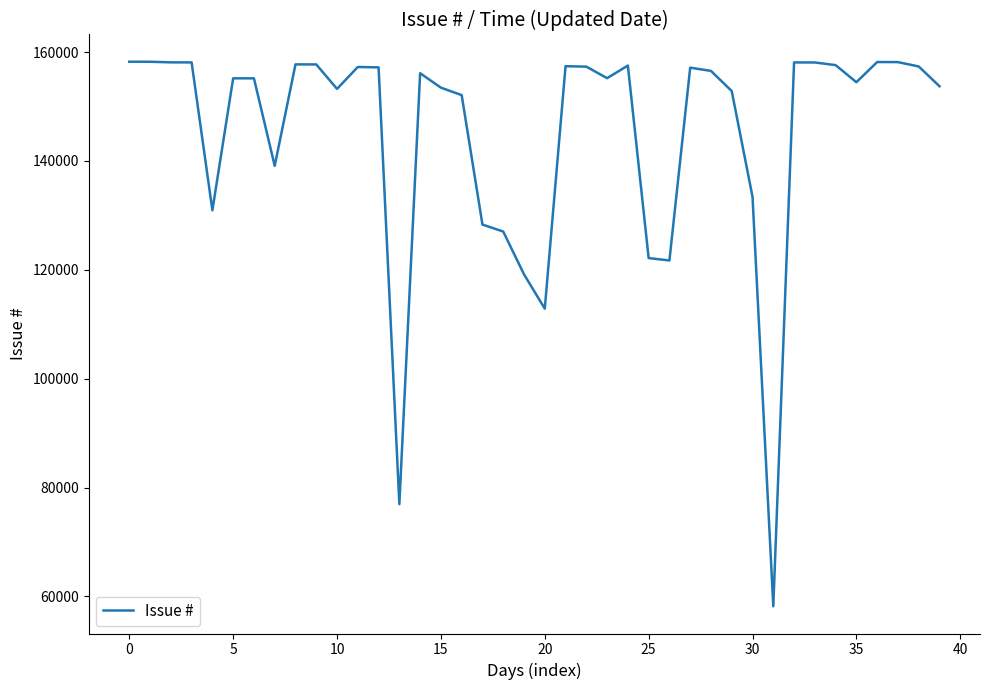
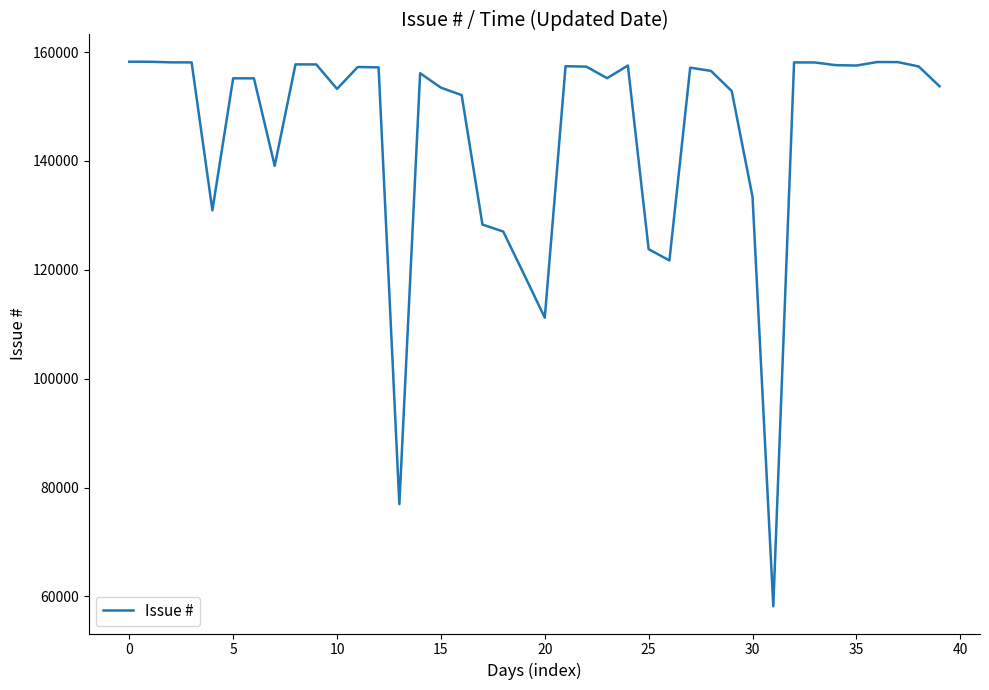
20: 113000 -> 111000
25: 122000 -> 124000
35: 154000 -> 158000
